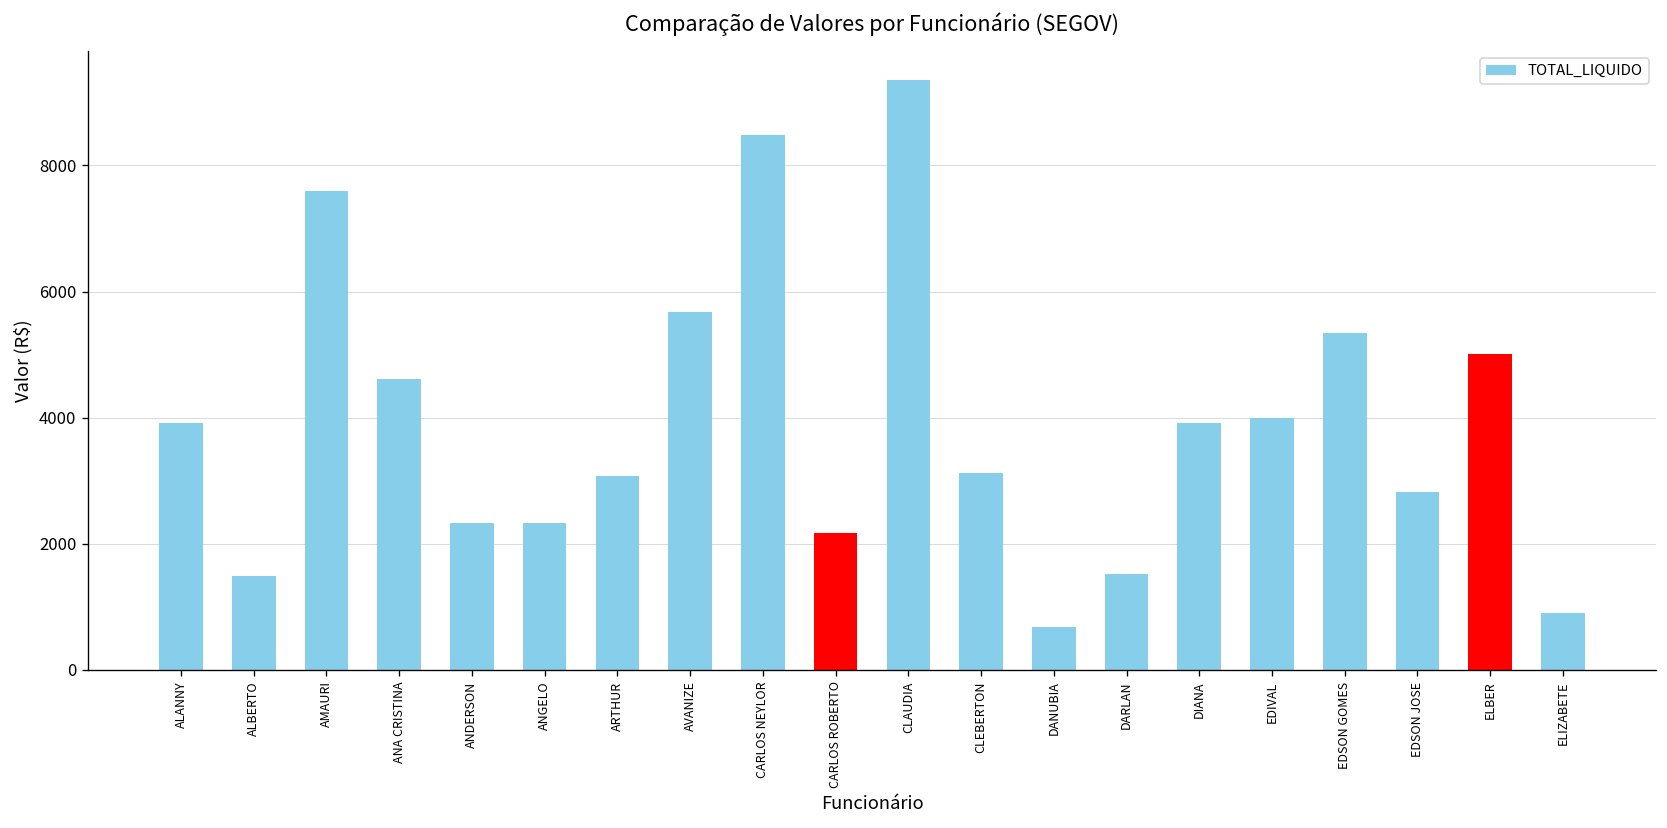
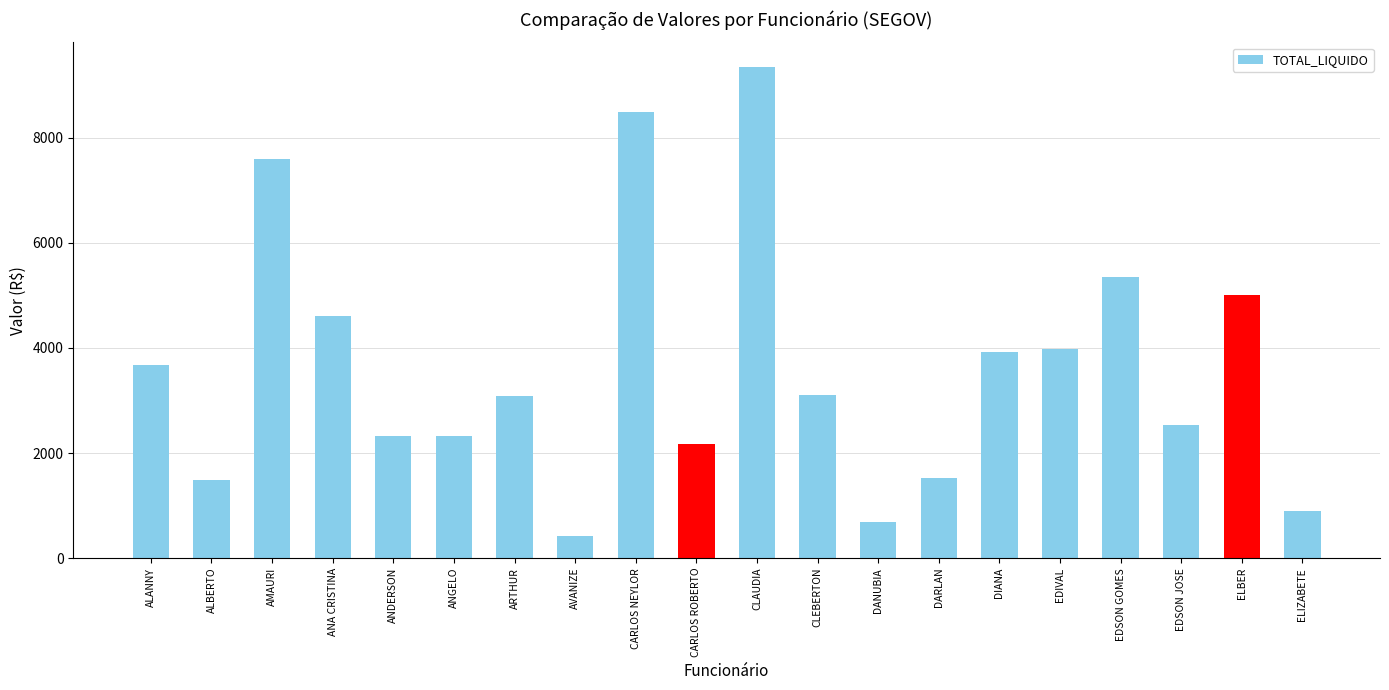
ALANNY: 3900 -> 3700
AVANIZE: 5700 -> 400
EDSON JOSE: 2800 -> 2500
